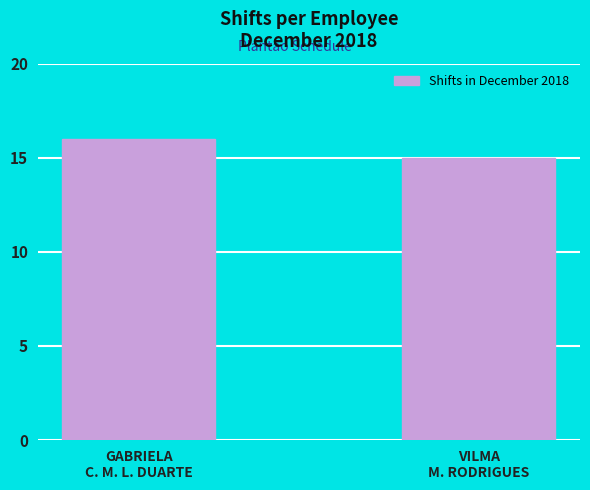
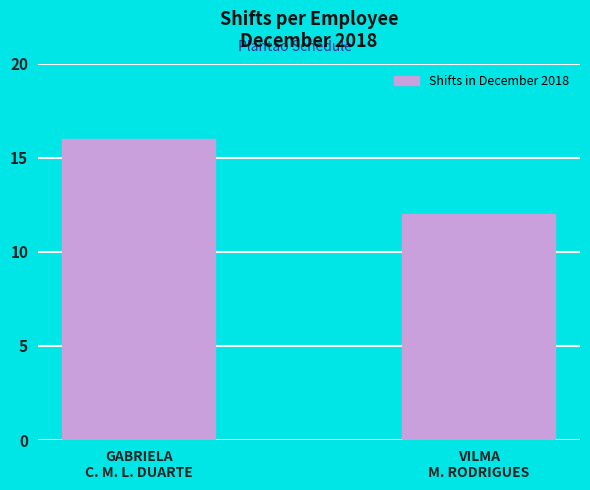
VILMA M. RODRIGUES: 15 -> 12
